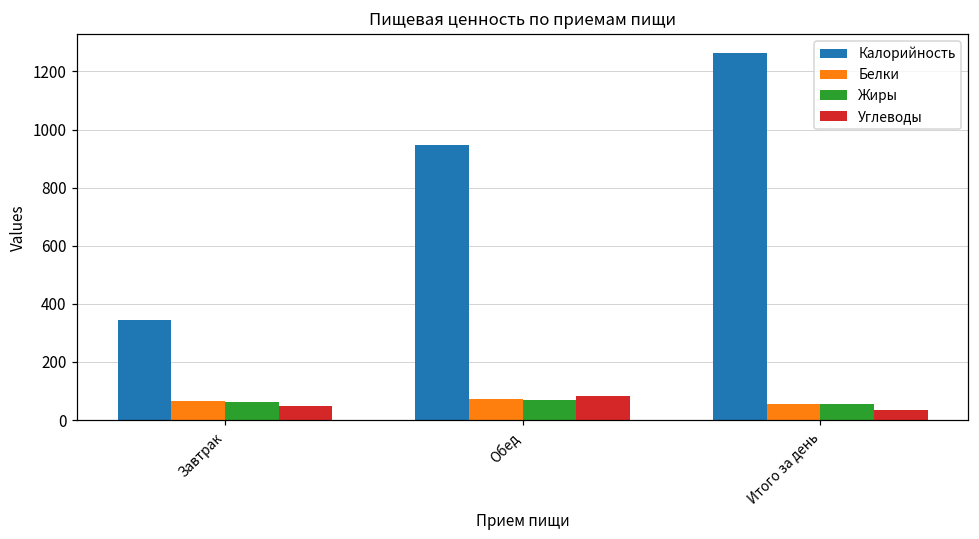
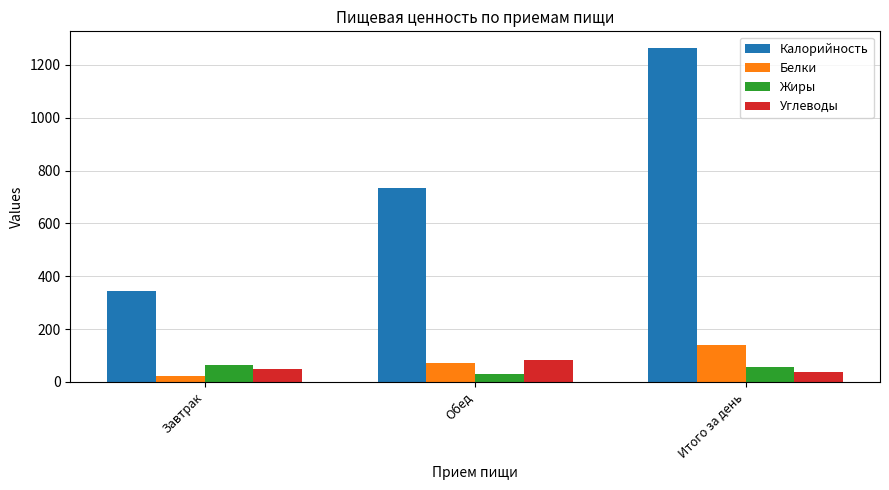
Белки, Завтрак: 70 -> 20
Калорийность, Обед: 950 -> 740
Жиры, Обед: 70 -> 30
Белки, Итого за день: 60 -> 140
